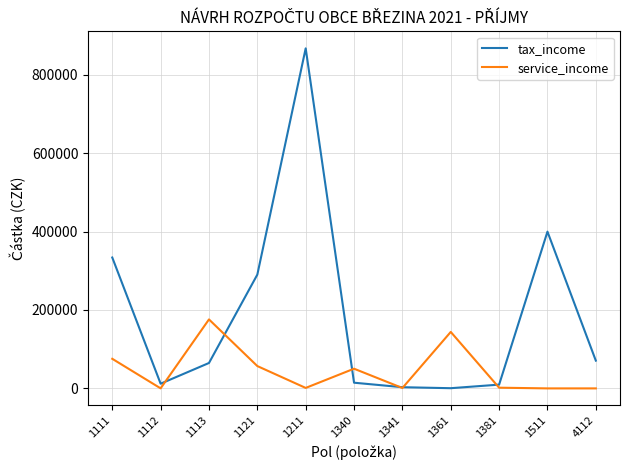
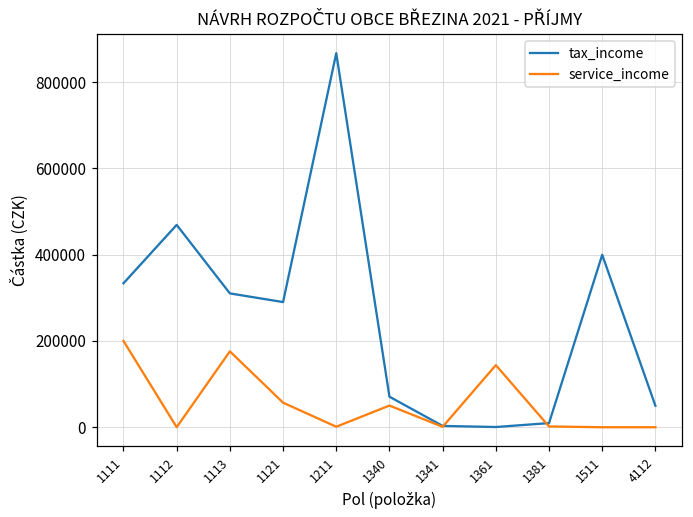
service_income, 1111: 80000 -> 200000
tax_income, 1112: 10000 -> 470000
tax_income, 1113: 60000 -> 310000
tax_income, 1340: 10000 -> 70000
tax_income, 4112: 70000 -> 50000
